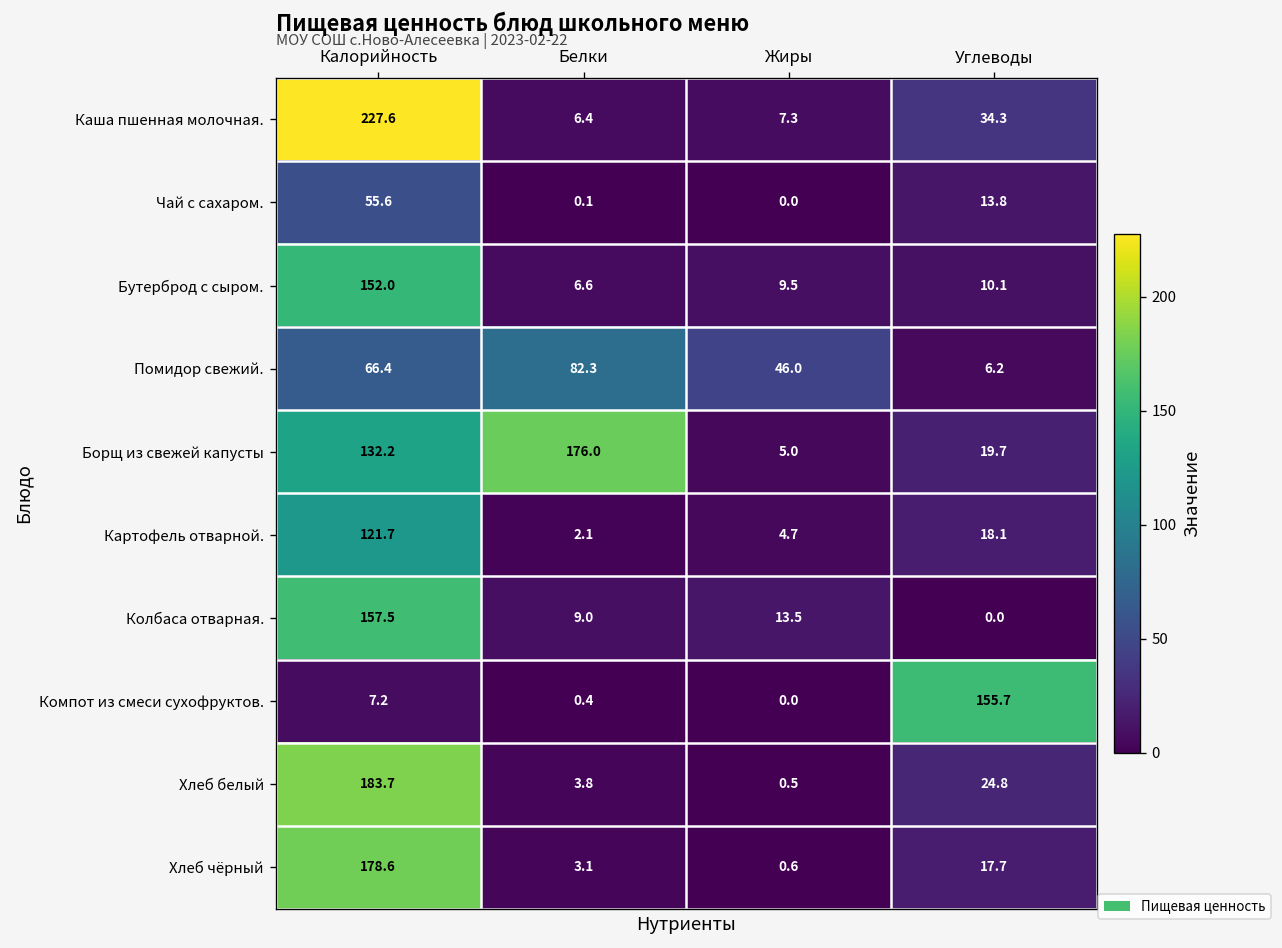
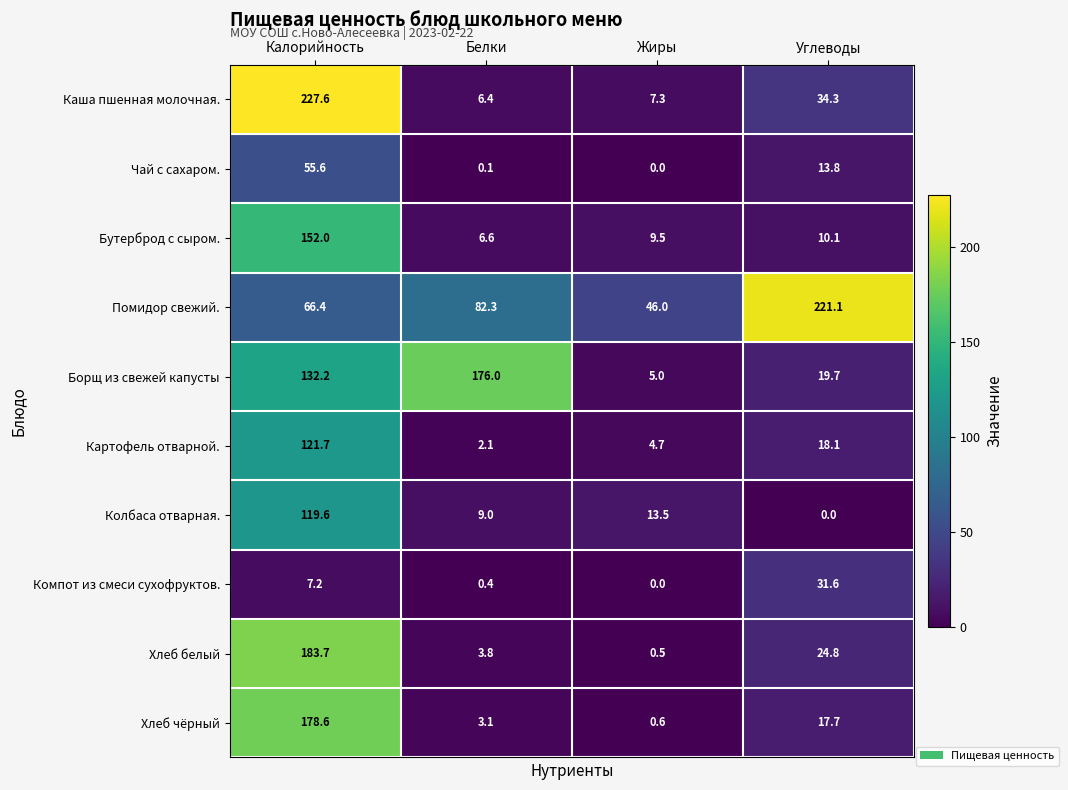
Помидор свежий., Углеводы: 6.2 -> 221.1
Колбаса отварная., Калорийность: 157.5 -> 119.6
Компот из смеси сухофруктов., Углеводы: 155.7 -> 31.6
